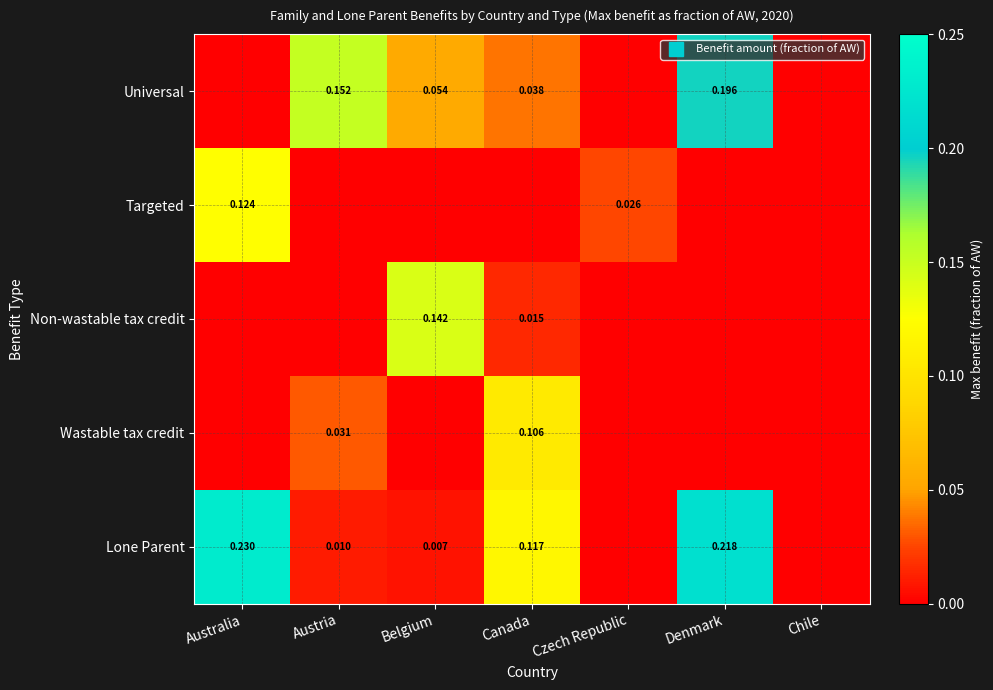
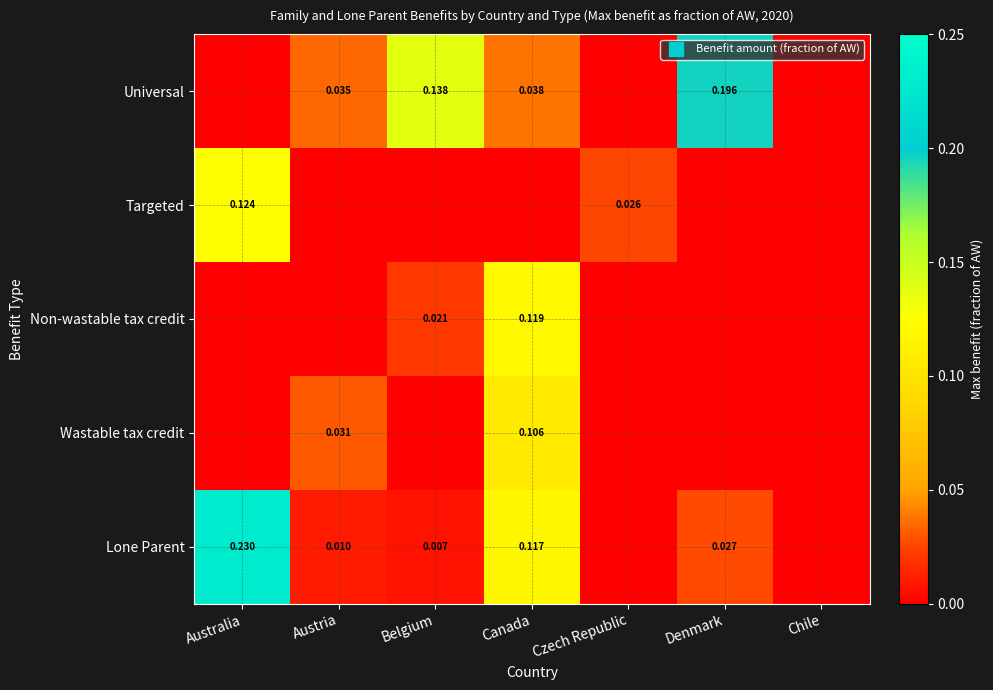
Universal, Austria: 0.152 -> 0.035
Universal, Belgium: 0.054 -> 0.138
Non-wastable tax credit, Belgium: 0.142 -> 0.021
Non-wastable tax credit, Canada: 0.015 -> 0.119
Lone Parent, Denmark: 0.218 -> 0.027
